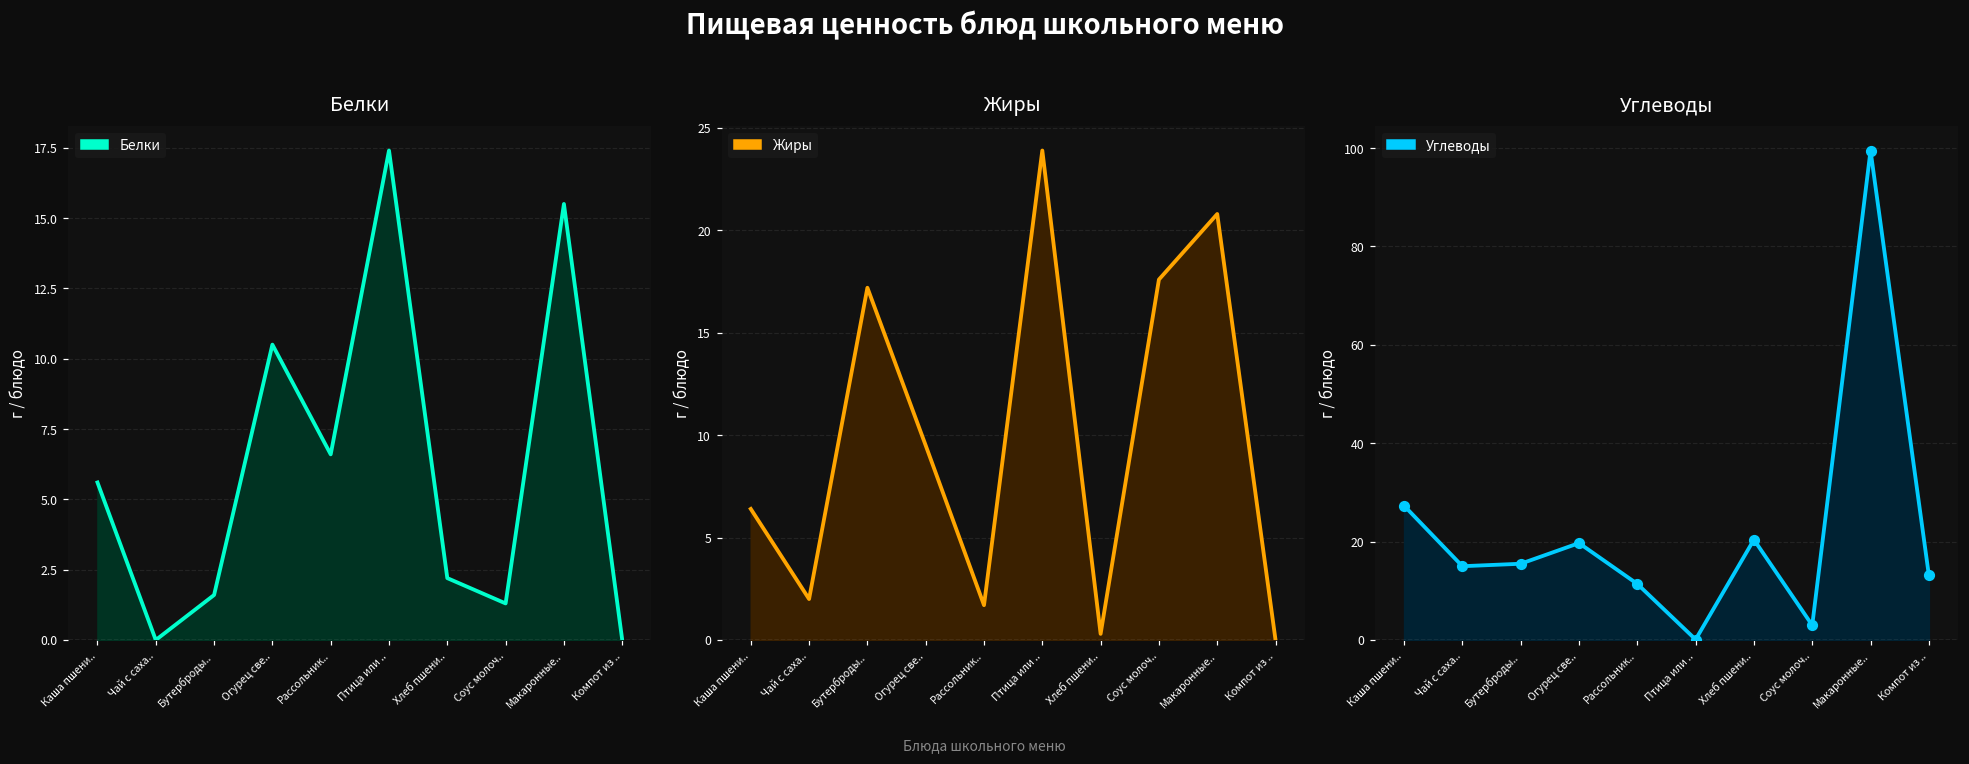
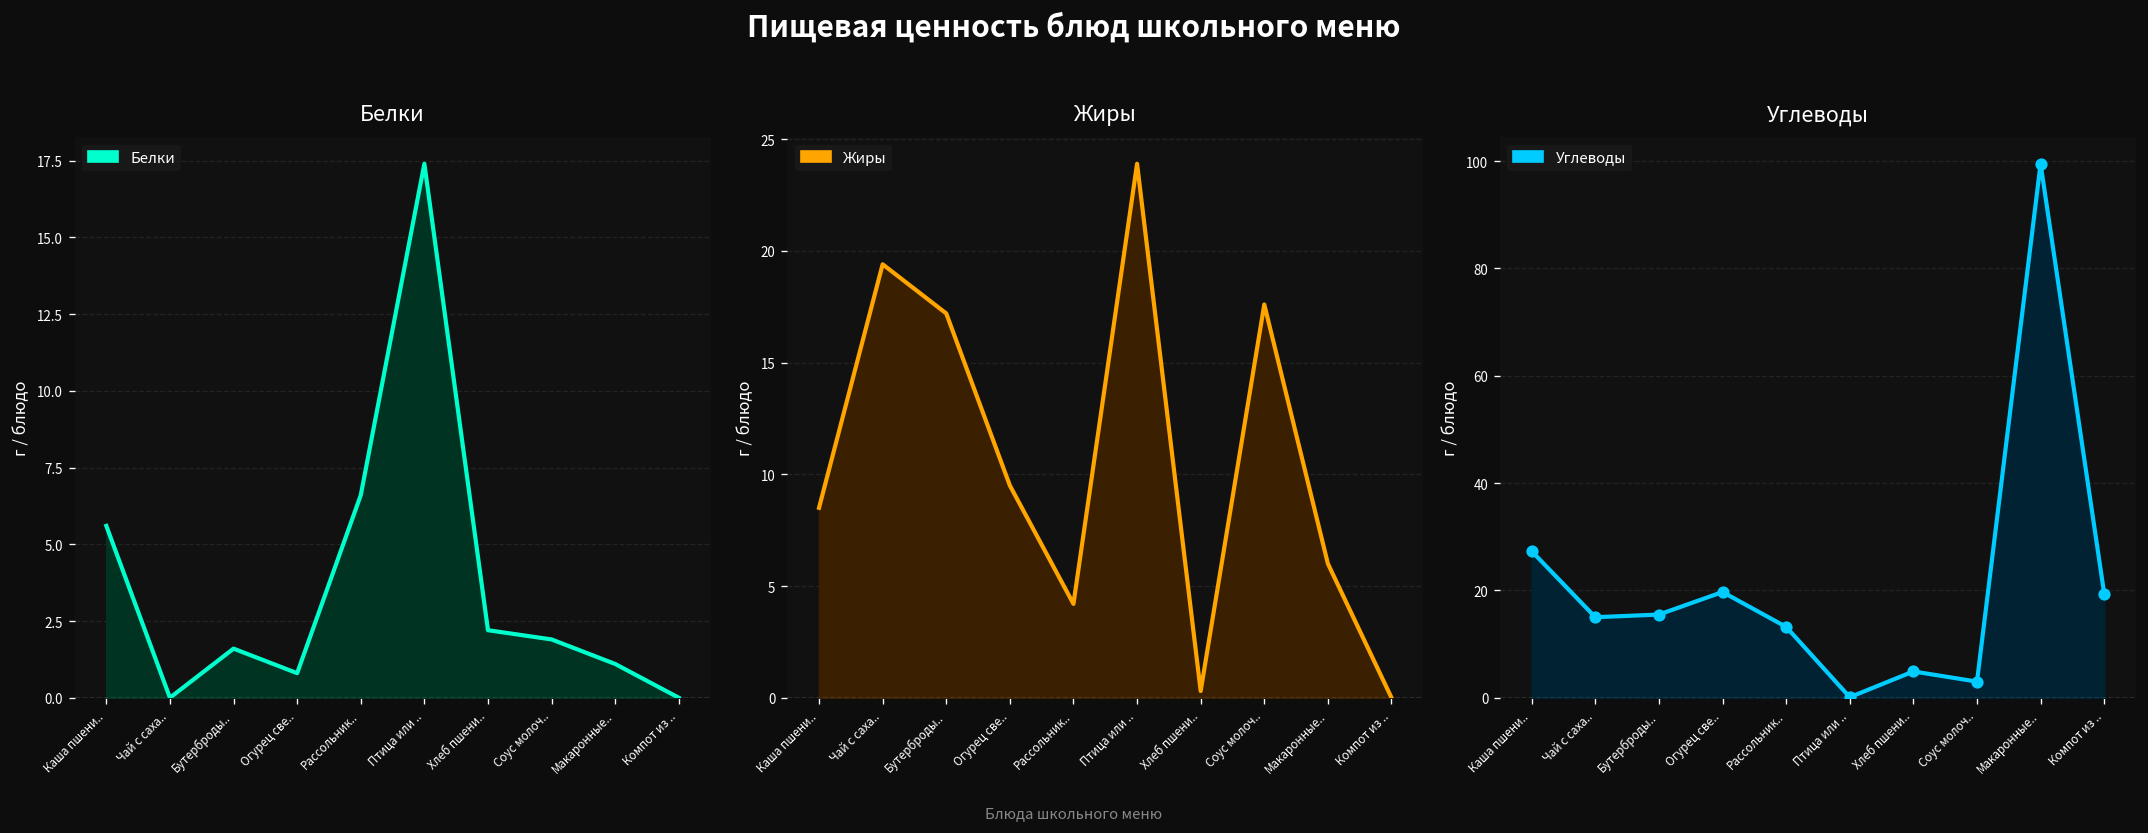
Белки, Огурец све..: 10.5 -> 0.8
Белки, Соус молоч..: 1.3 -> 1.9
Белки, Макаронные..: 15.5 -> 1.1
Жиры, Каша пшени..: 6.4 -> 8.5
Жиры, Чай с саха..: 2.0 -> 19.4
Жиры, Рассольник..: 1.7 -> 4.2
Жиры, Макаронные..: 20.8 -> 6.0
Углеводы, Рассольник..: 11 -> 13
Углеводы, Хлеб пшени..: 20 -> 5
Углеводы, Компот из ..: 13 -> 19
